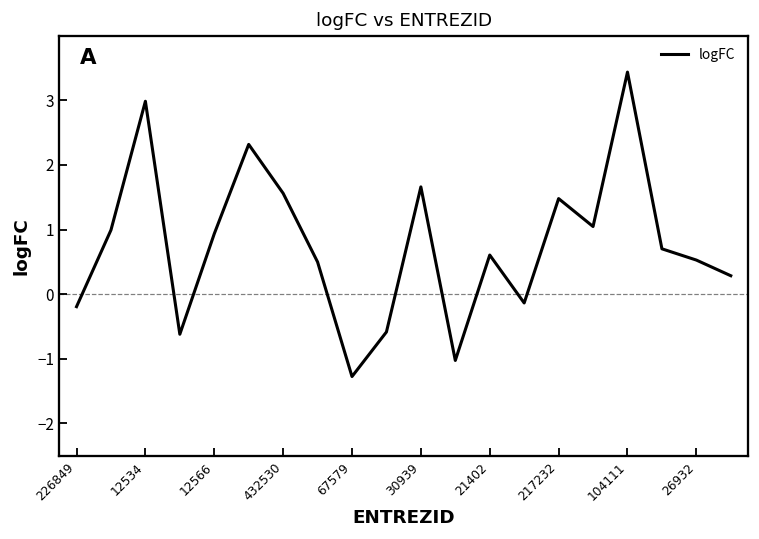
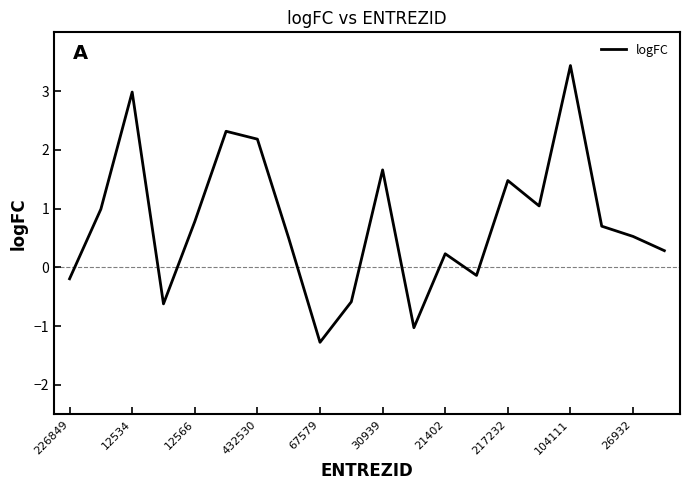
12566: 0.9 -> 0.8
432530: 1.6 -> 2.2
21402: 0.6 -> 0.2
